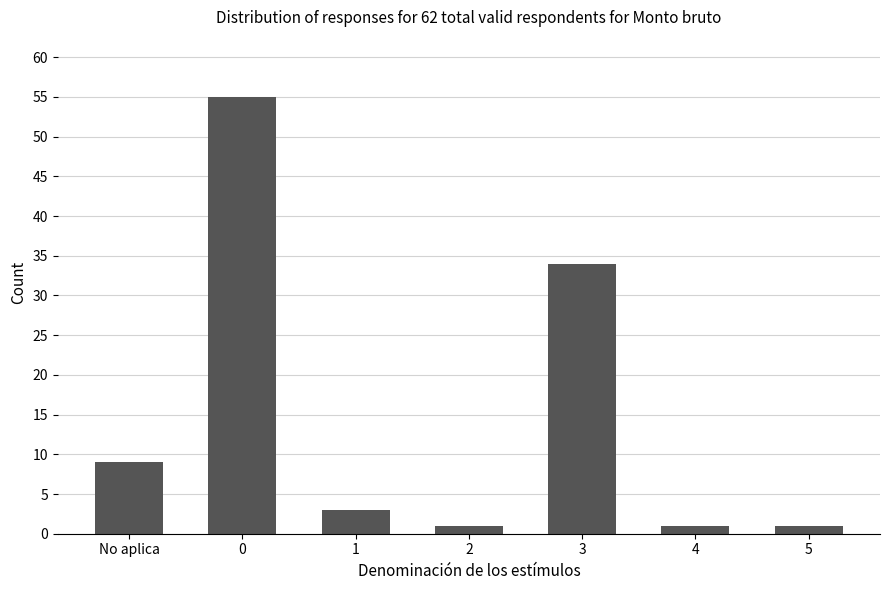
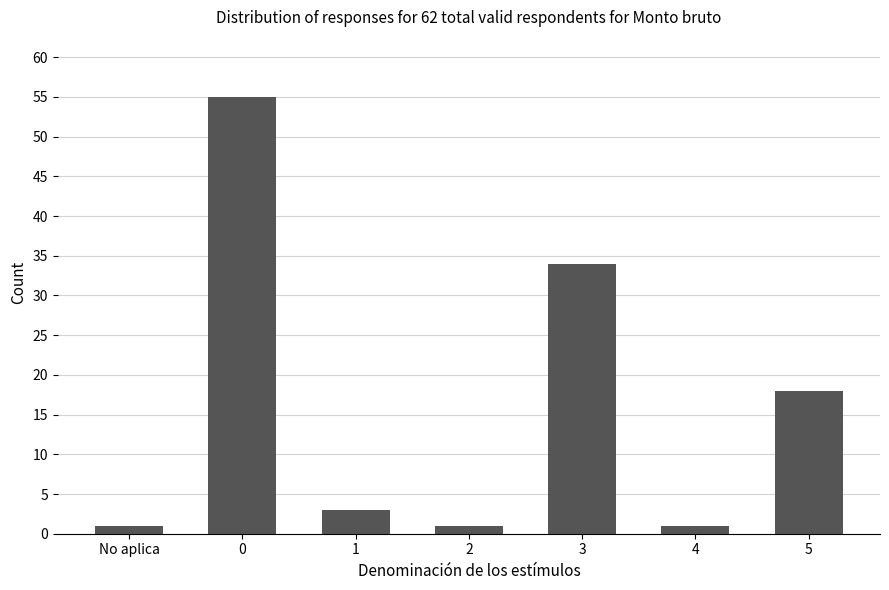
No aplica: 9 -> 1
5: 1 -> 18
